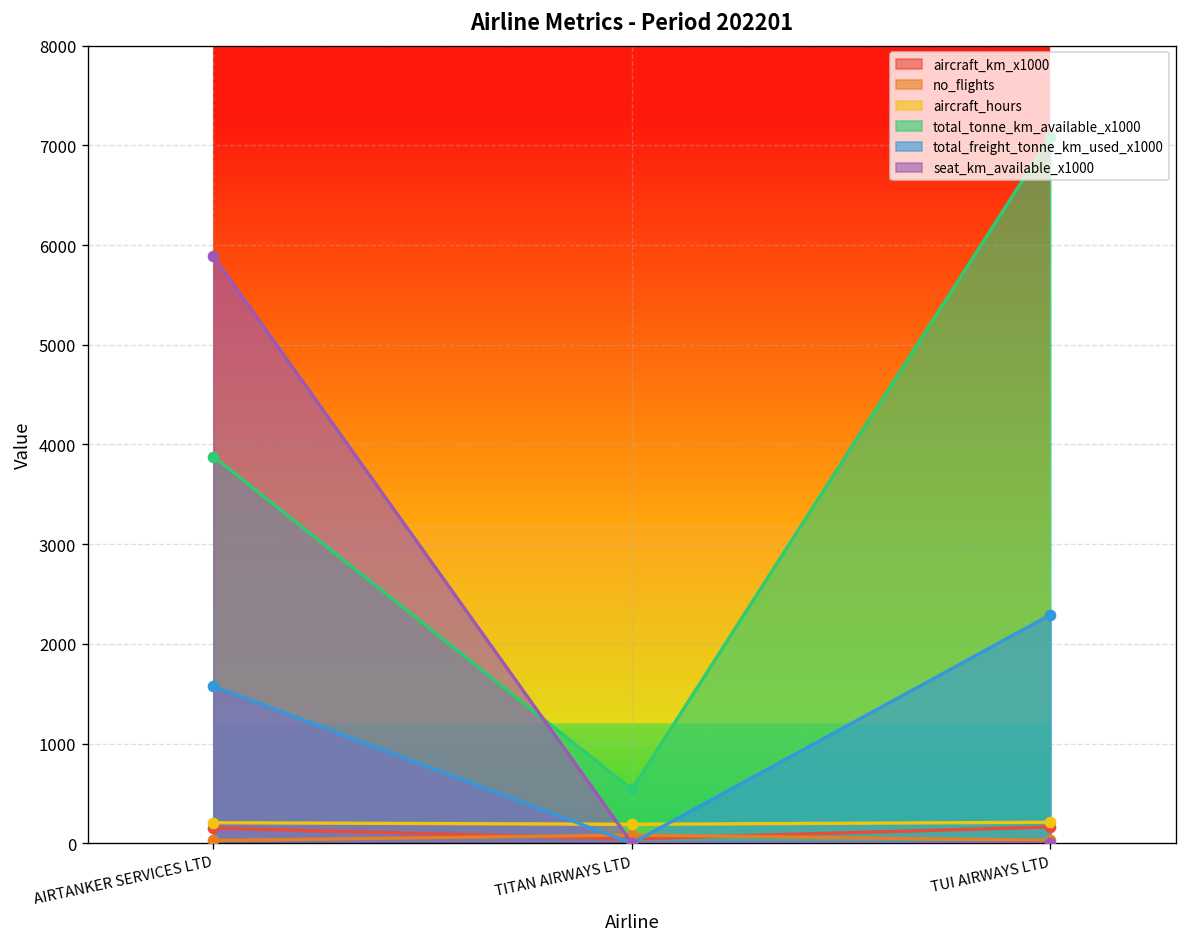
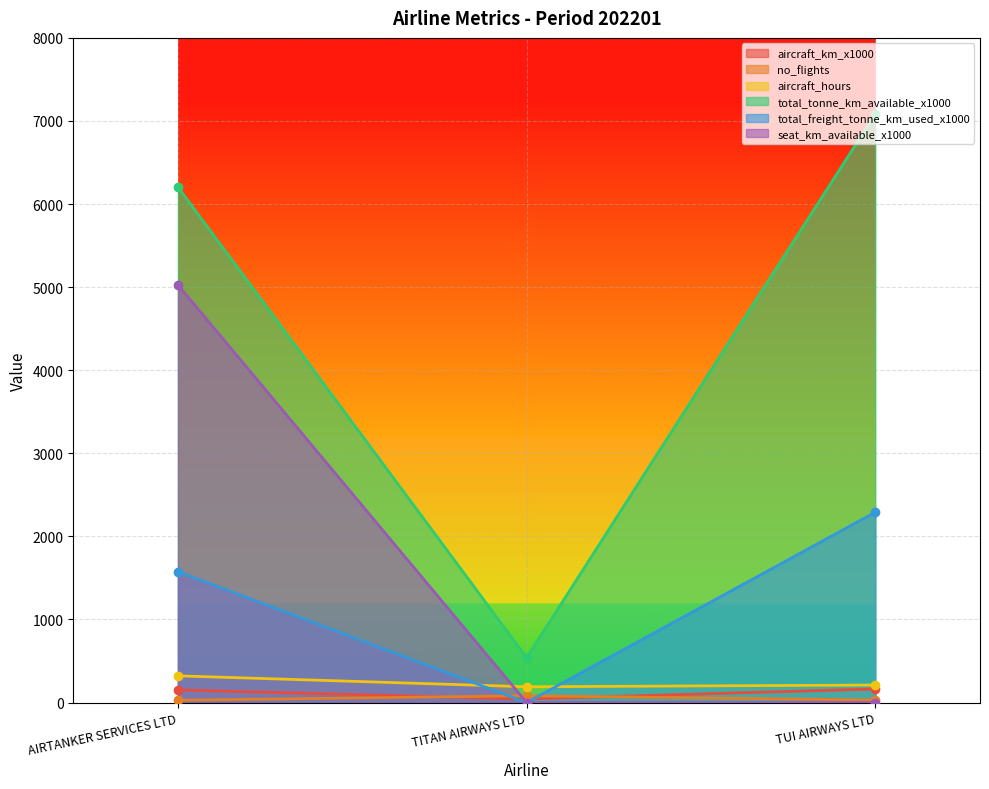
aircraft_hours, AIRTANKER SERVICES LTD: 200 -> 300
total_tonne_km_available_x1000, AIRTANKER SERVICES LTD: 3900 -> 6200
seat_km_available_x1000, AIRTANKER SERVICES LTD: 5900 -> 5000
